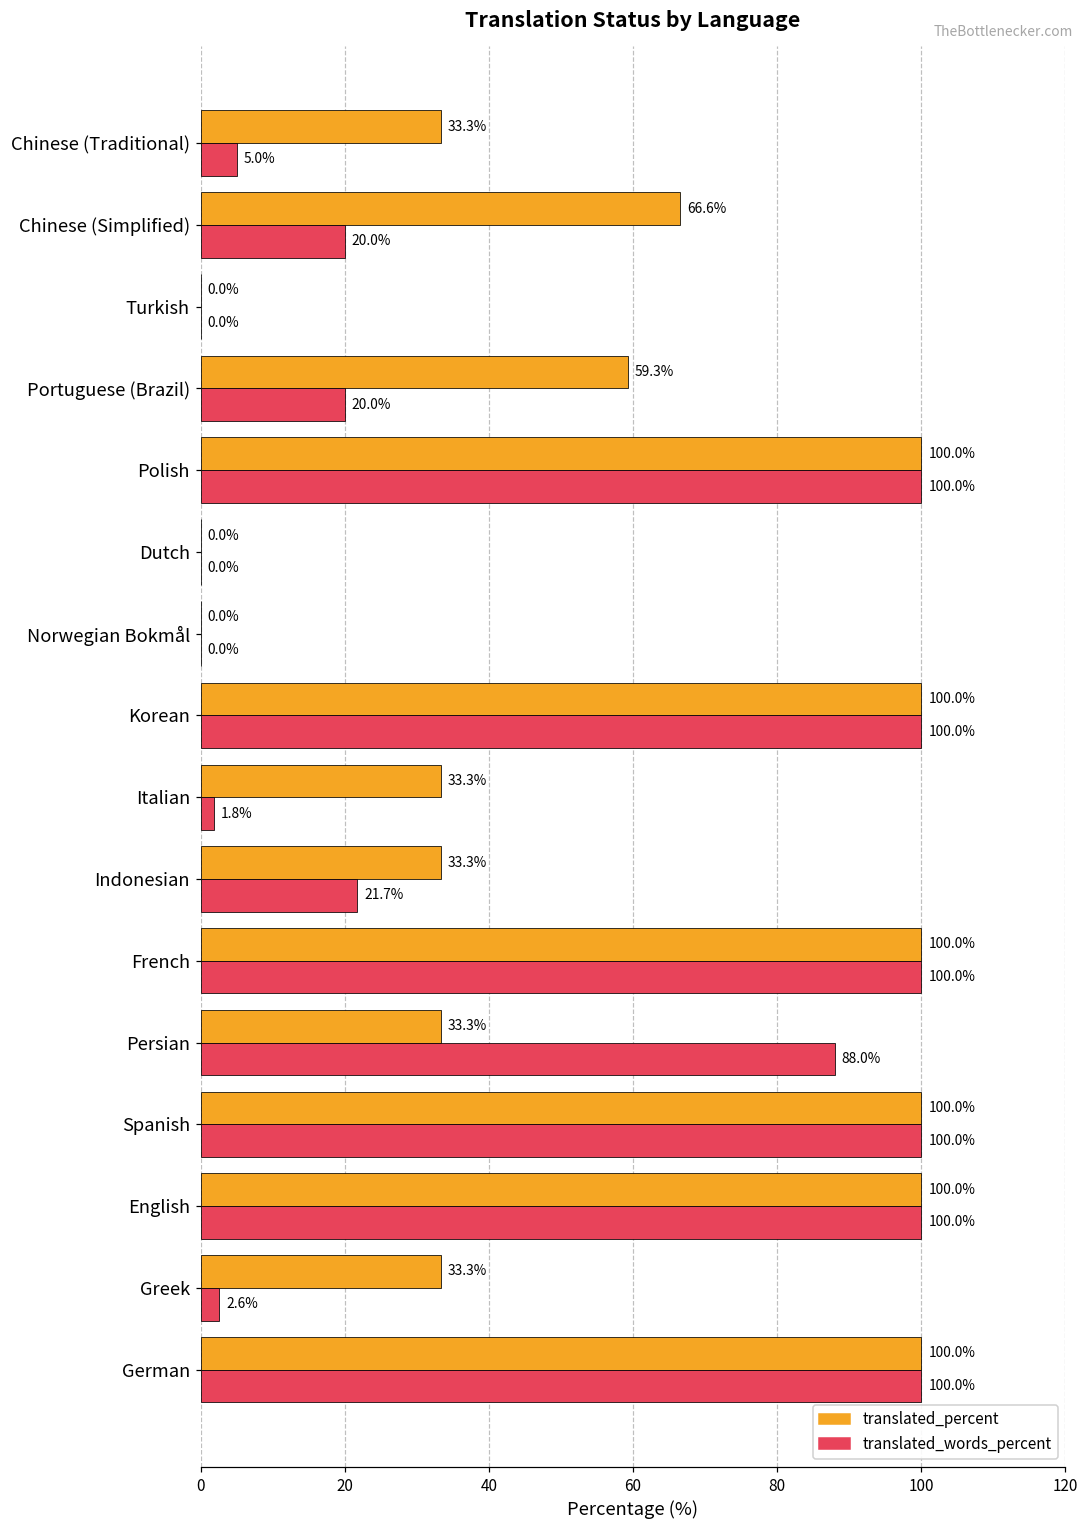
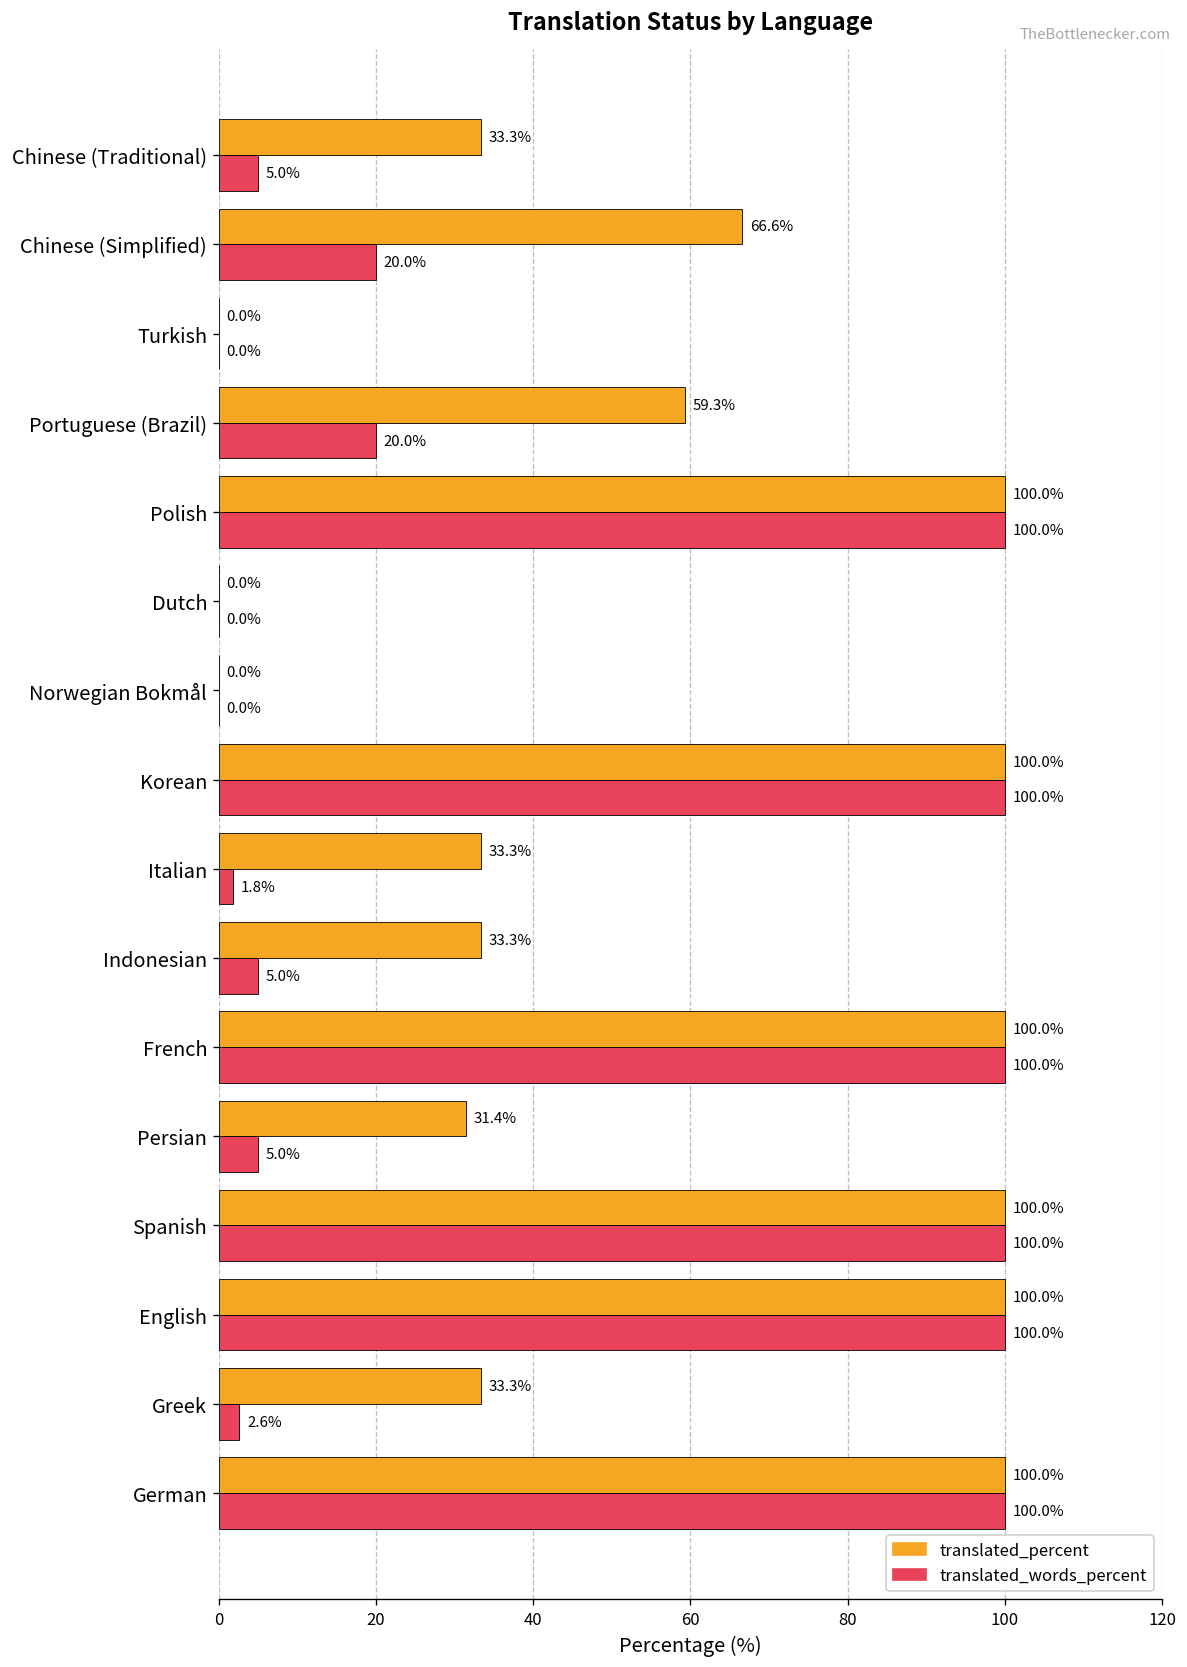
translated_words_percent, Indonesian: 21.7% -> 5.0%
translated_percent, Persian: 33.3% -> 31.4%
translated_words_percent, Persian: 88.0% -> 5.0%
